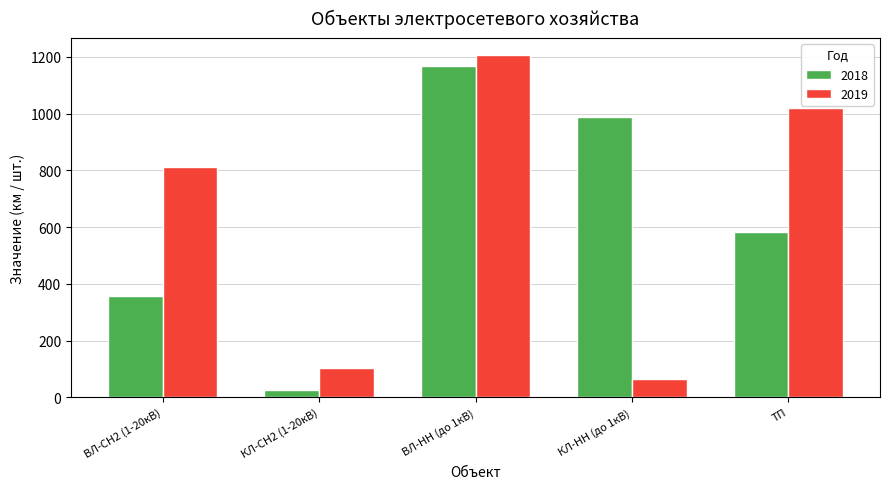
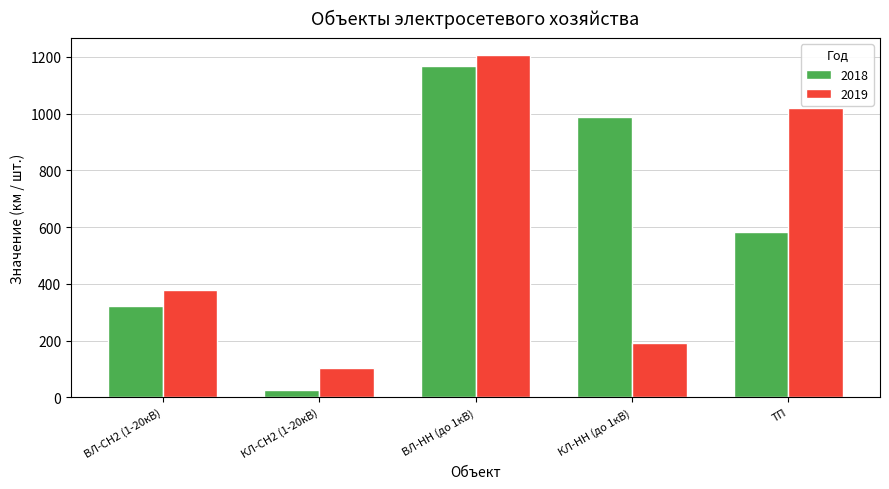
2018, ВЛ-СН2 (1-20кВ): 360 -> 320
2019, ВЛ-СН2 (1-20кВ): 810 -> 380
2019, КЛ-НН (до 1кВ): 60 -> 190
